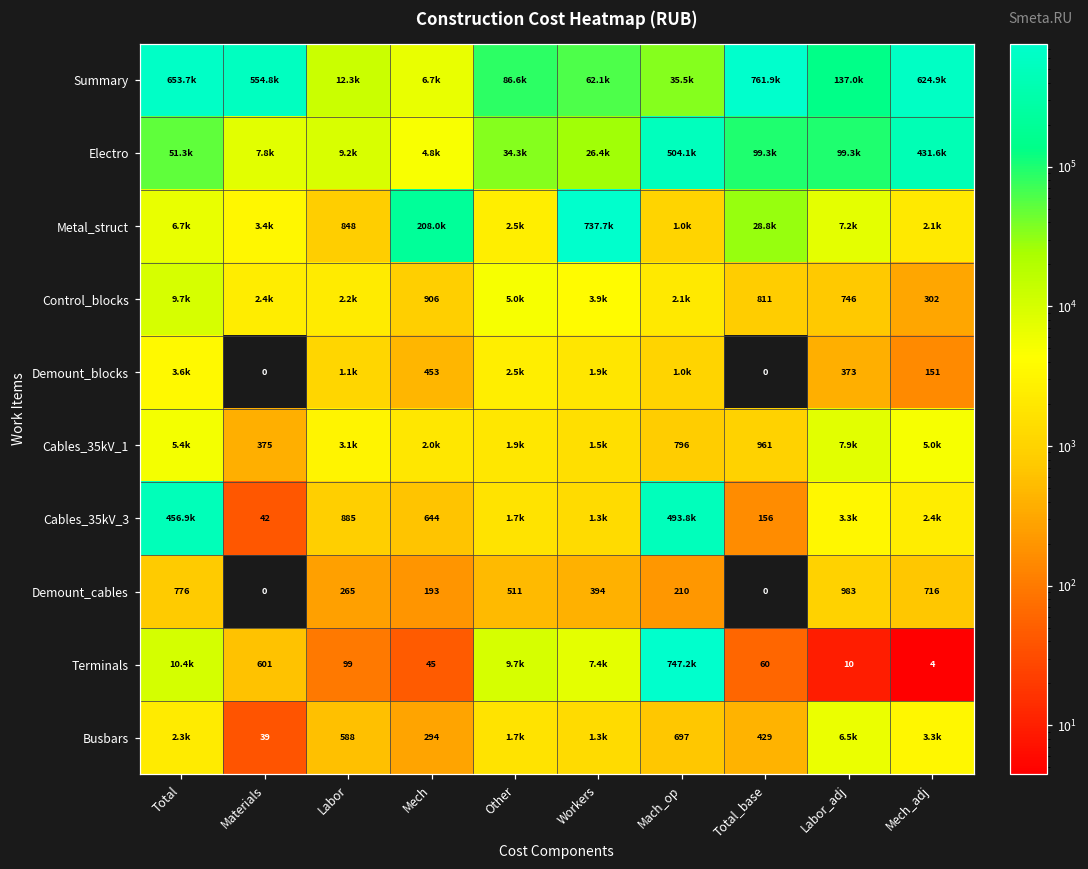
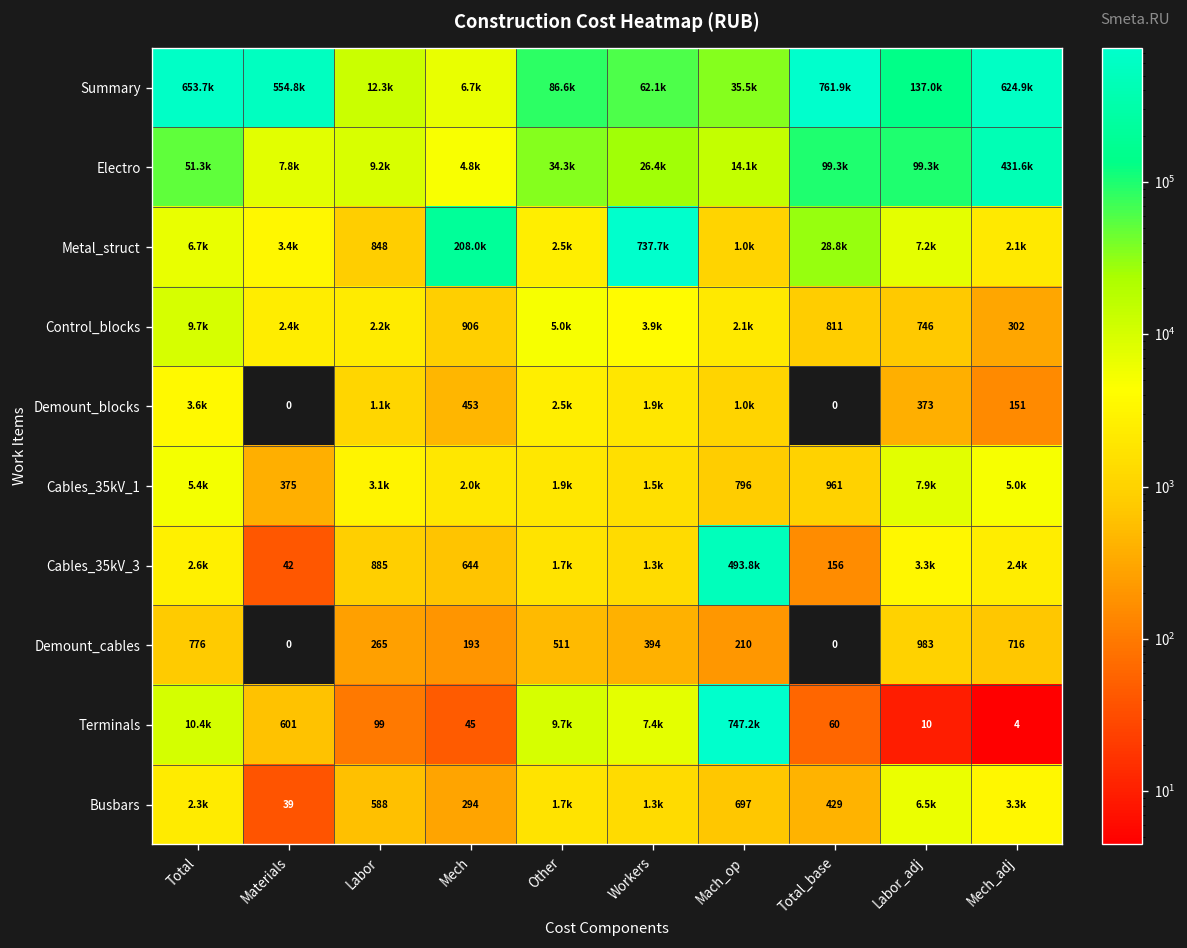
Electro, Mach_op: 504.1k -> 14.1k
Cables_35kV_3, Total: 456.9k -> 2.6k
